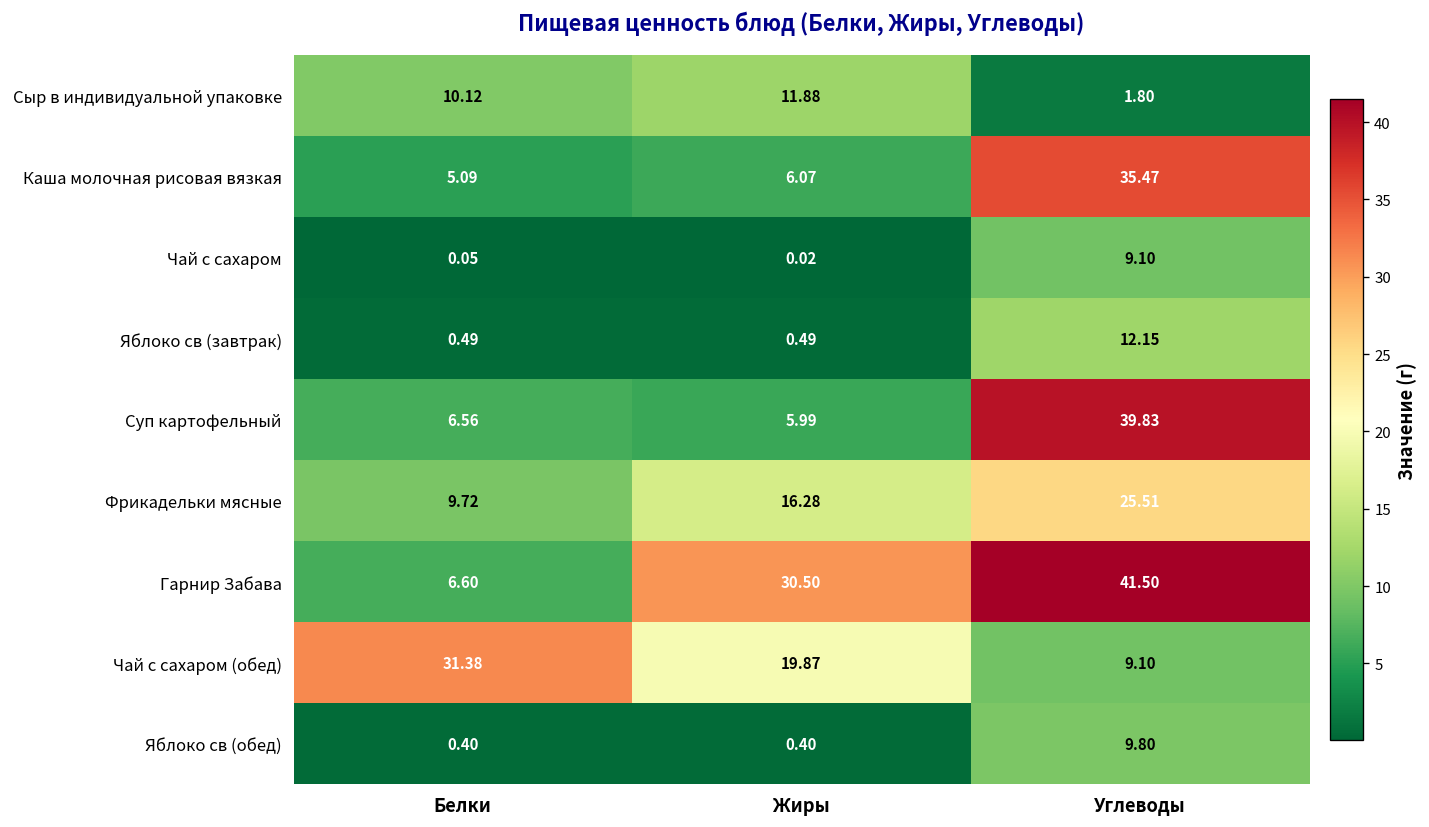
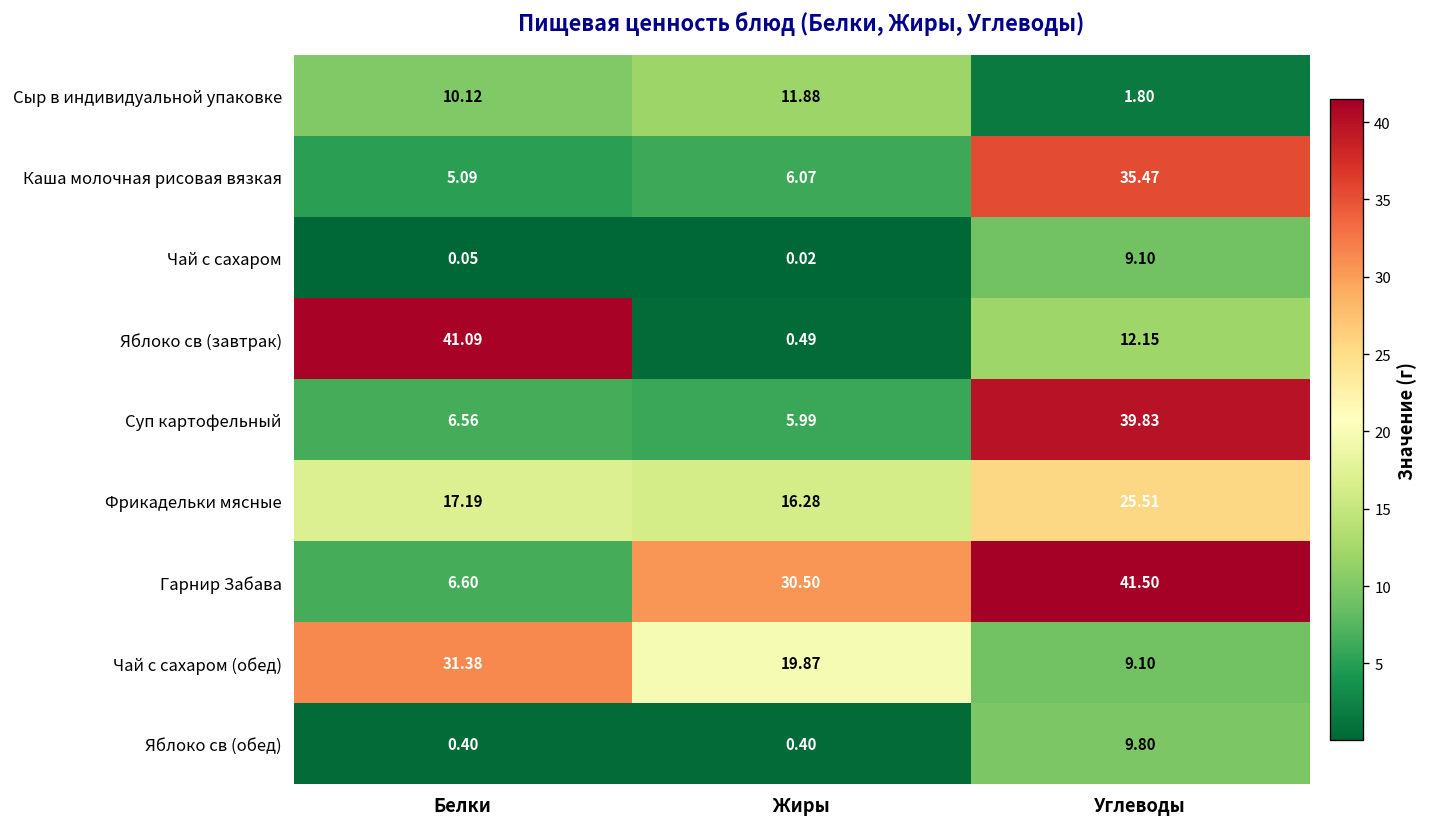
Яблоко св (завтрак), Белки: 0.49 -> 41.09
Фрикадельки мясные, Белки: 9.72 -> 17.19
